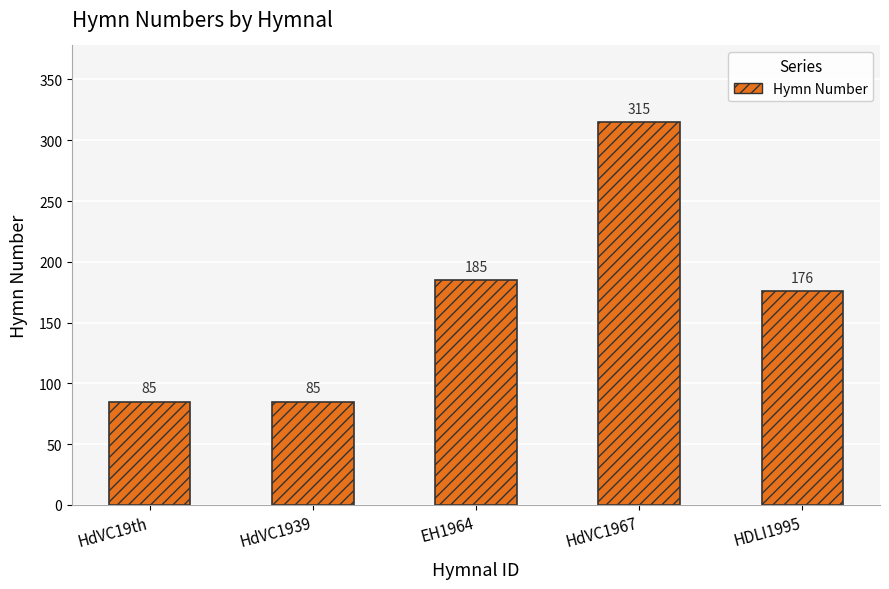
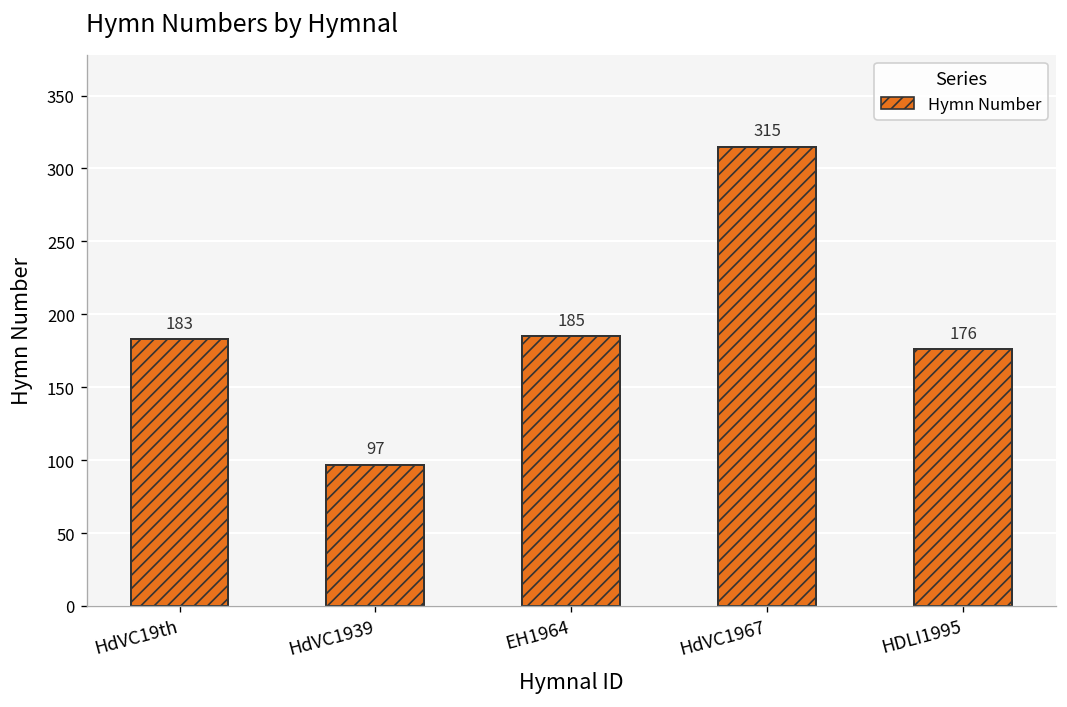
HdVC19th: 85 -> 183
HdVC1939: 85 -> 97
